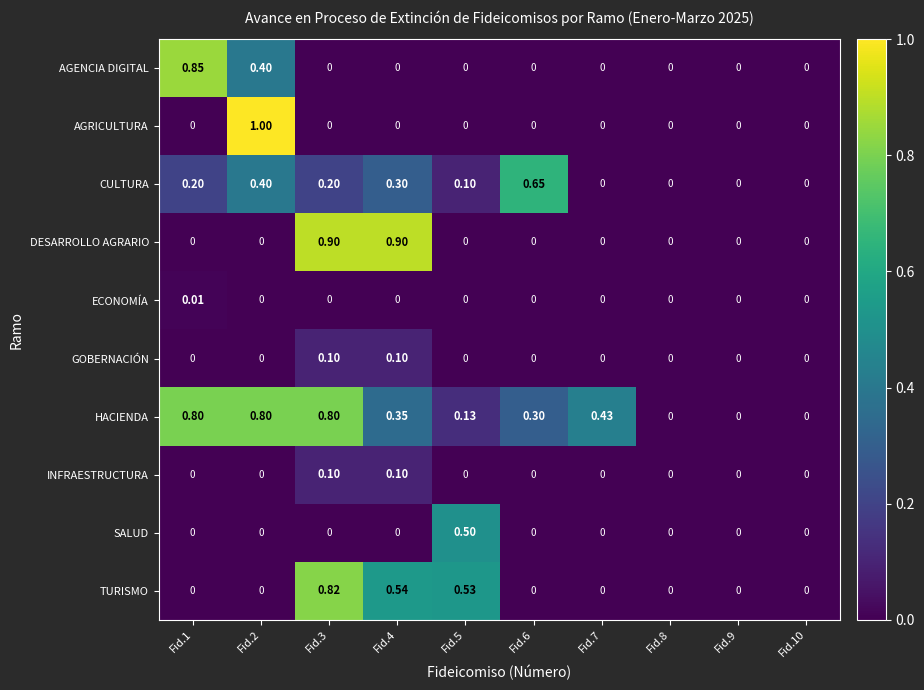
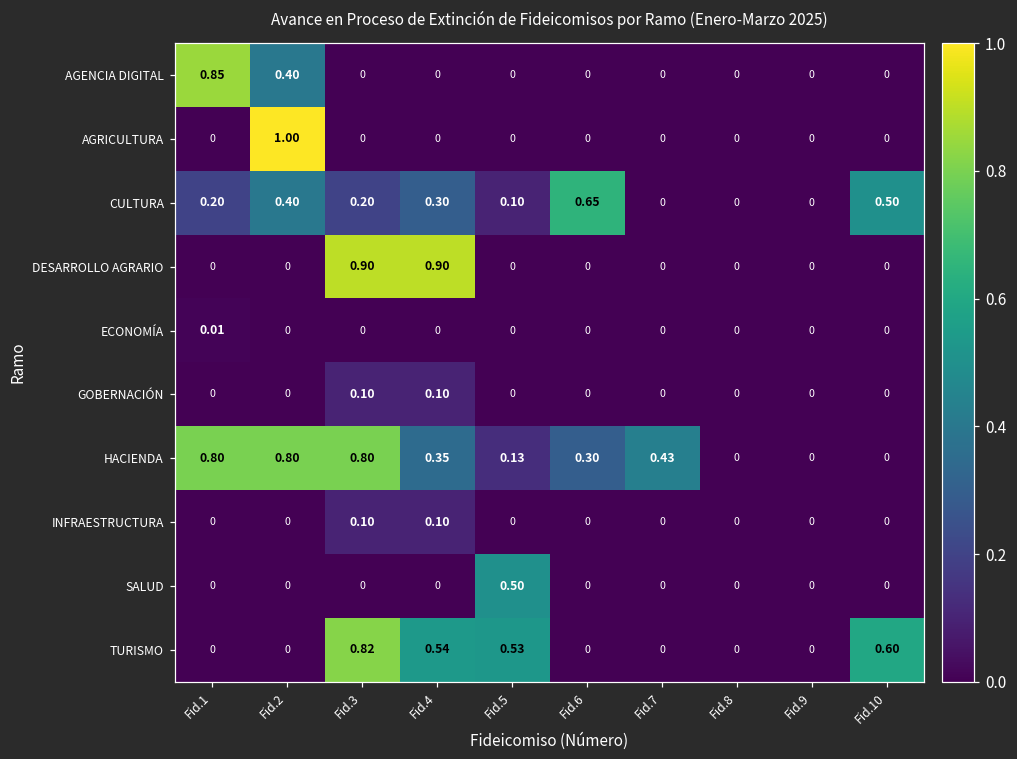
CULTURA, Fid.10: 0 -> 0.50
TURISMO, Fid.10: 0 -> 0.60
